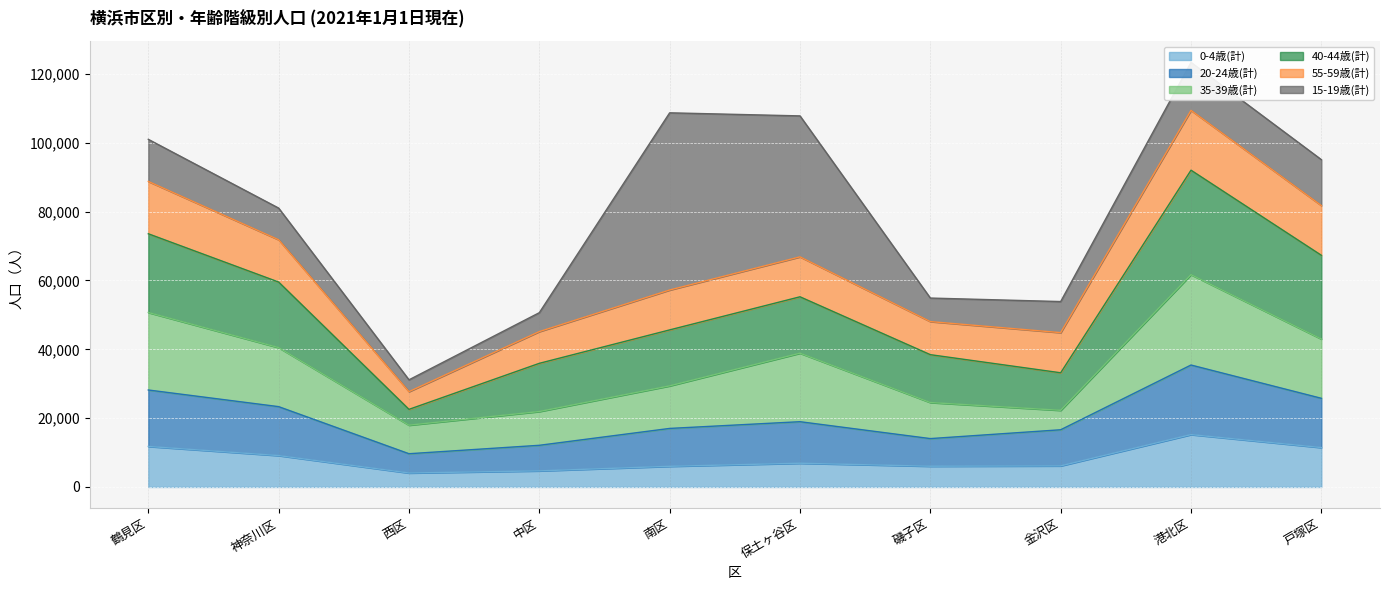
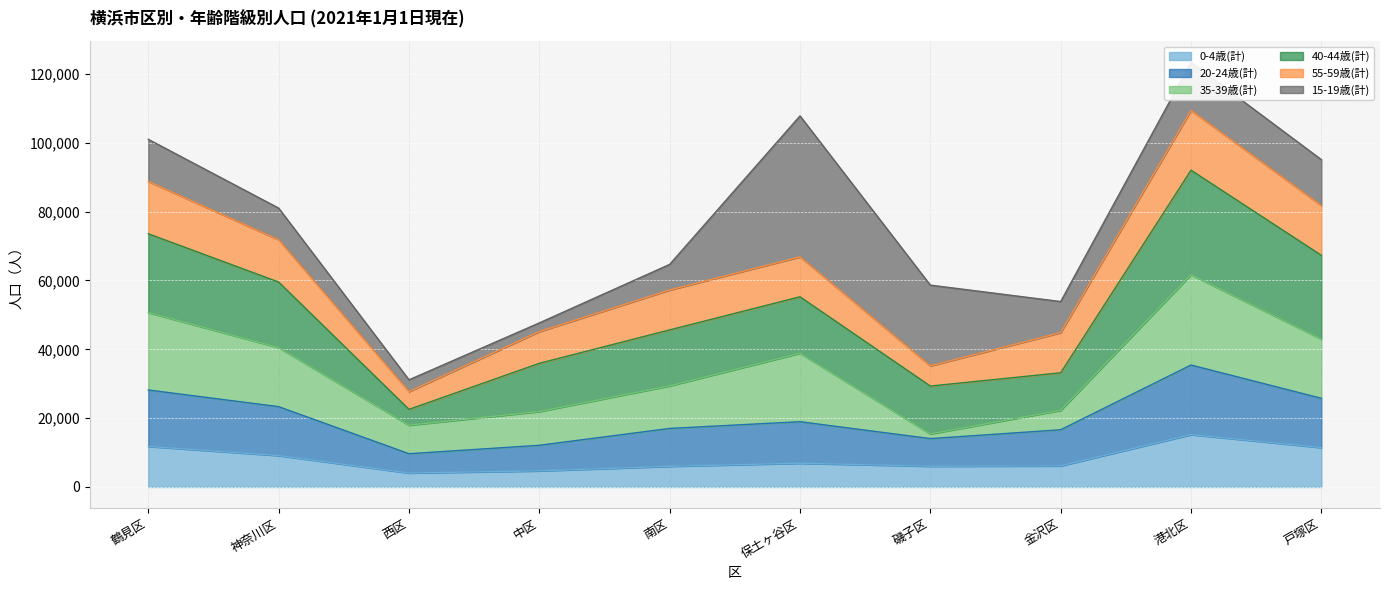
15-19歳(計), 中区: 5,000 -> 3,000
15-19歳(計), 南区: 51,000 -> 7,000
35-39歳(計), 磯子区: 10,000 -> 1,000
55-59歳(計), 磯子区: 10,000 -> 6,000
15-19歳(計), 磯子区: 7,000 -> 23,000
